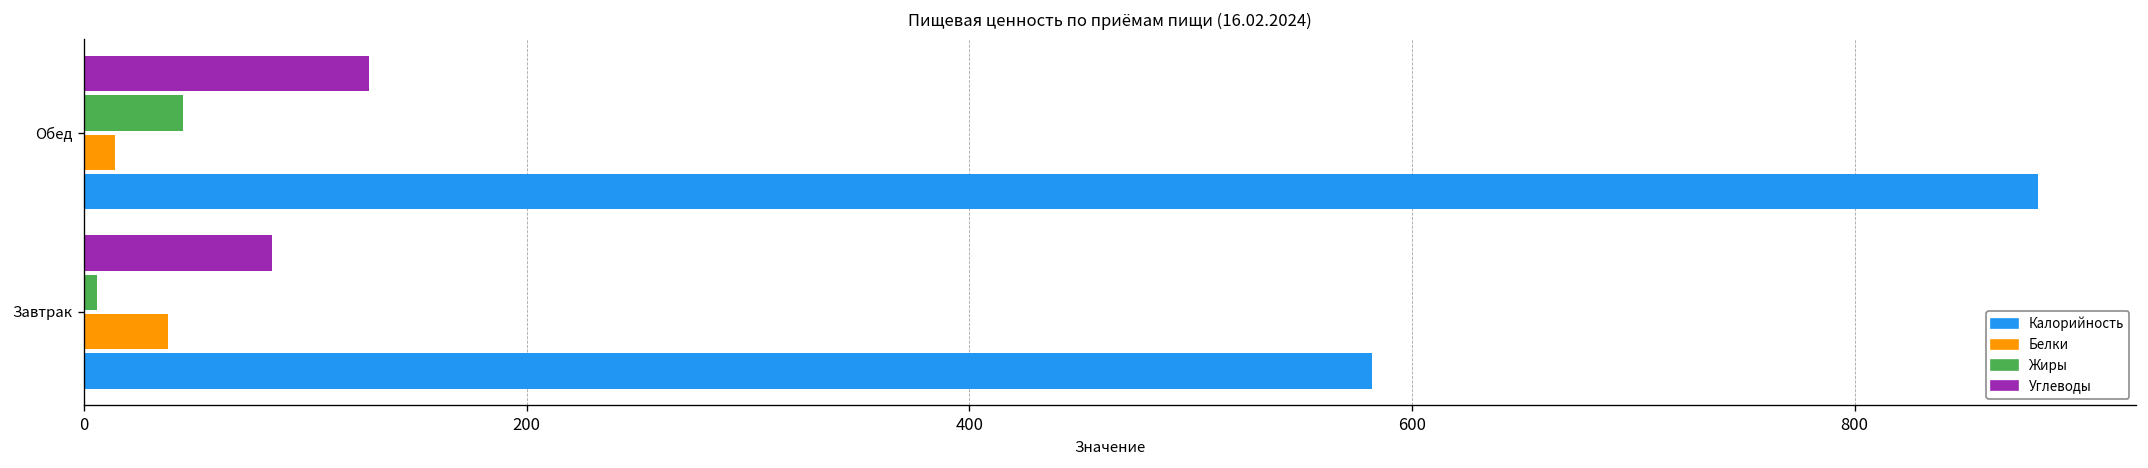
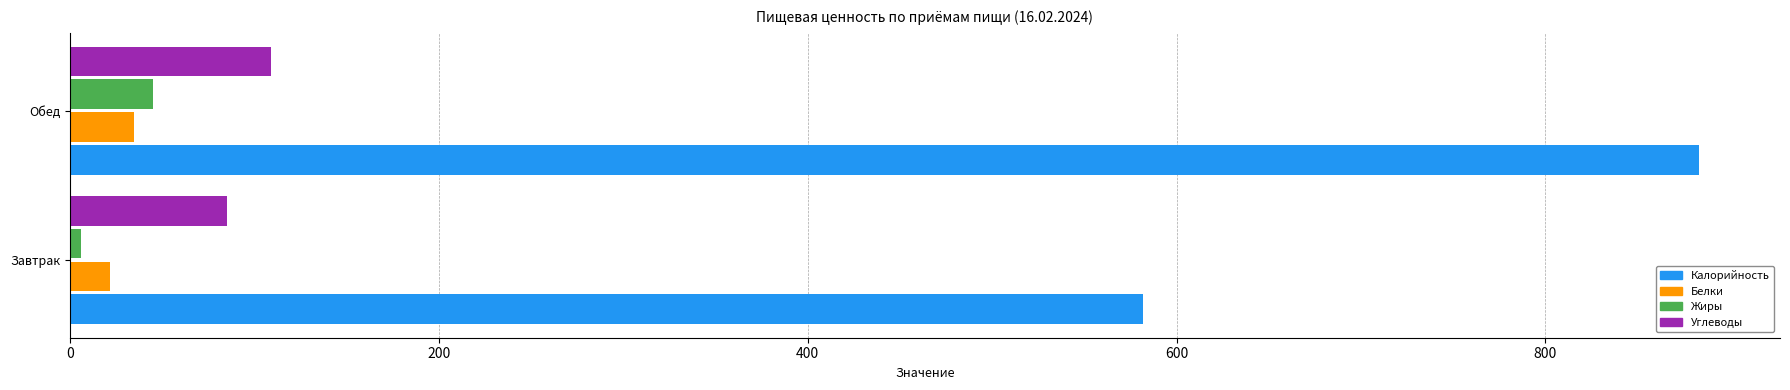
Углеводы, Обед: 129 -> 109
Белки, Обед: 14 -> 35
Белки, Завтрак: 38 -> 22
